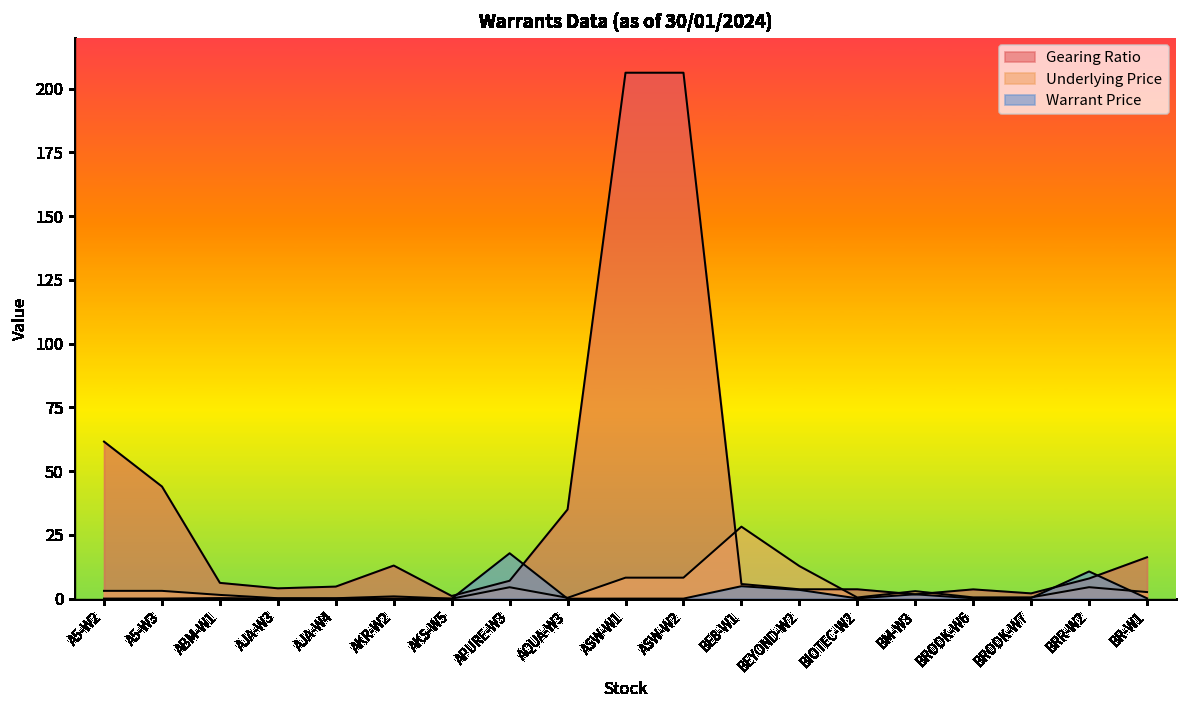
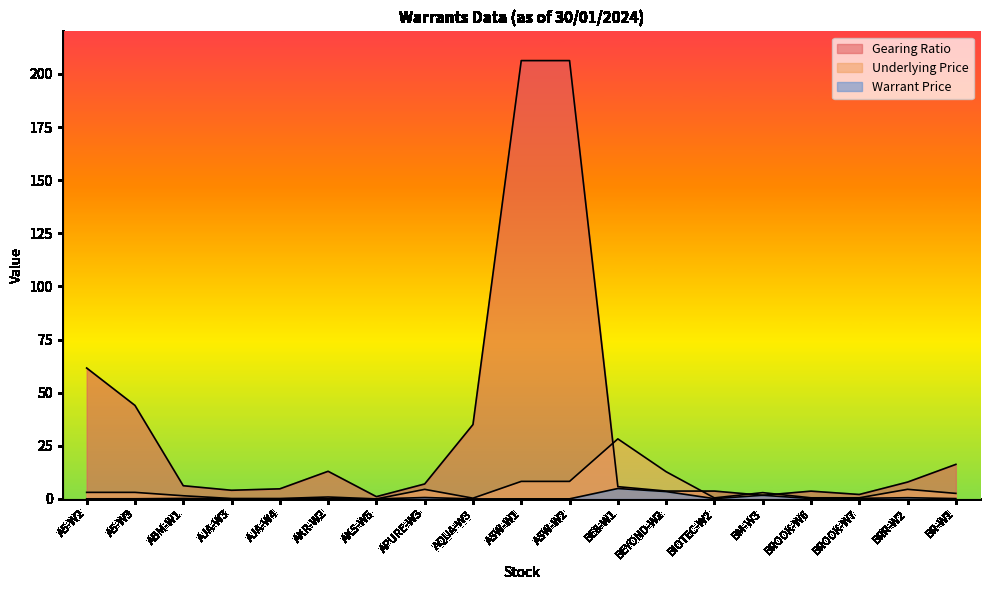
Warrant Price, APURE-W3: 18 -> 1
Warrant Price, BRR-W2: 11 -> 1
